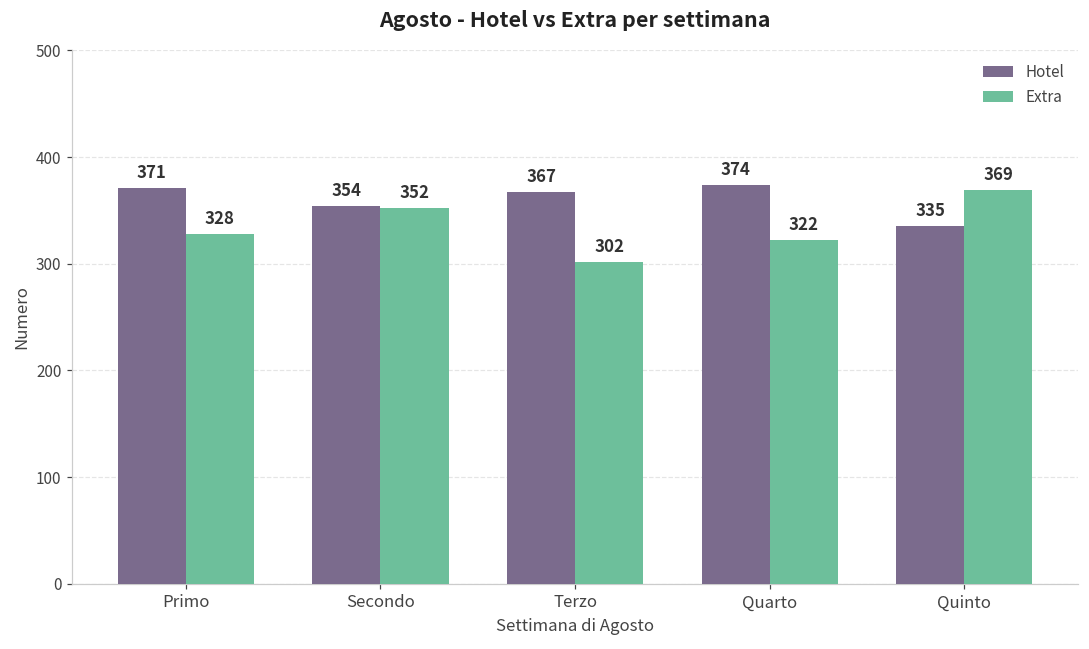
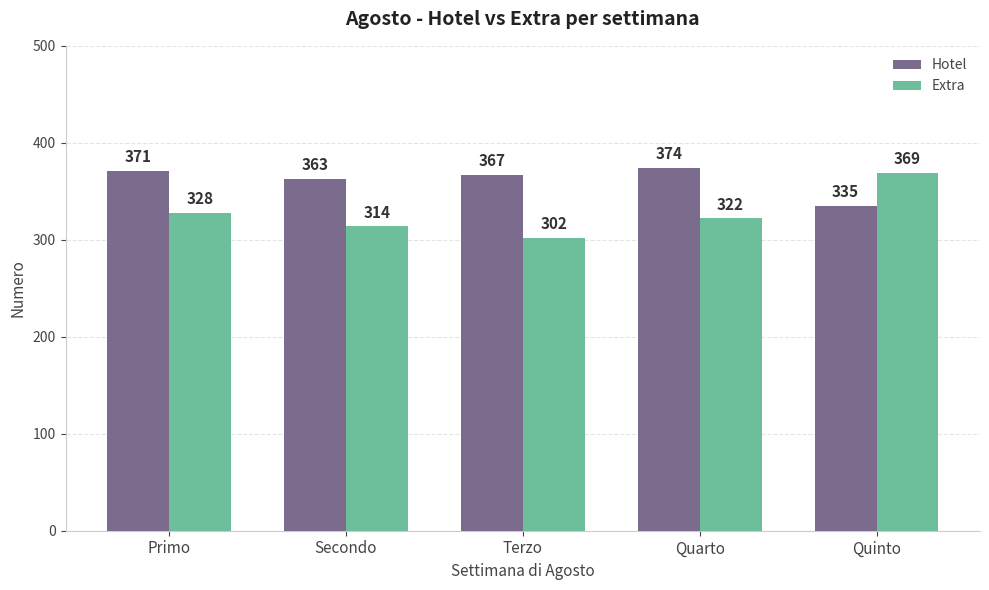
Hotel, Secondo: 354 -> 363
Extra, Secondo: 352 -> 314
